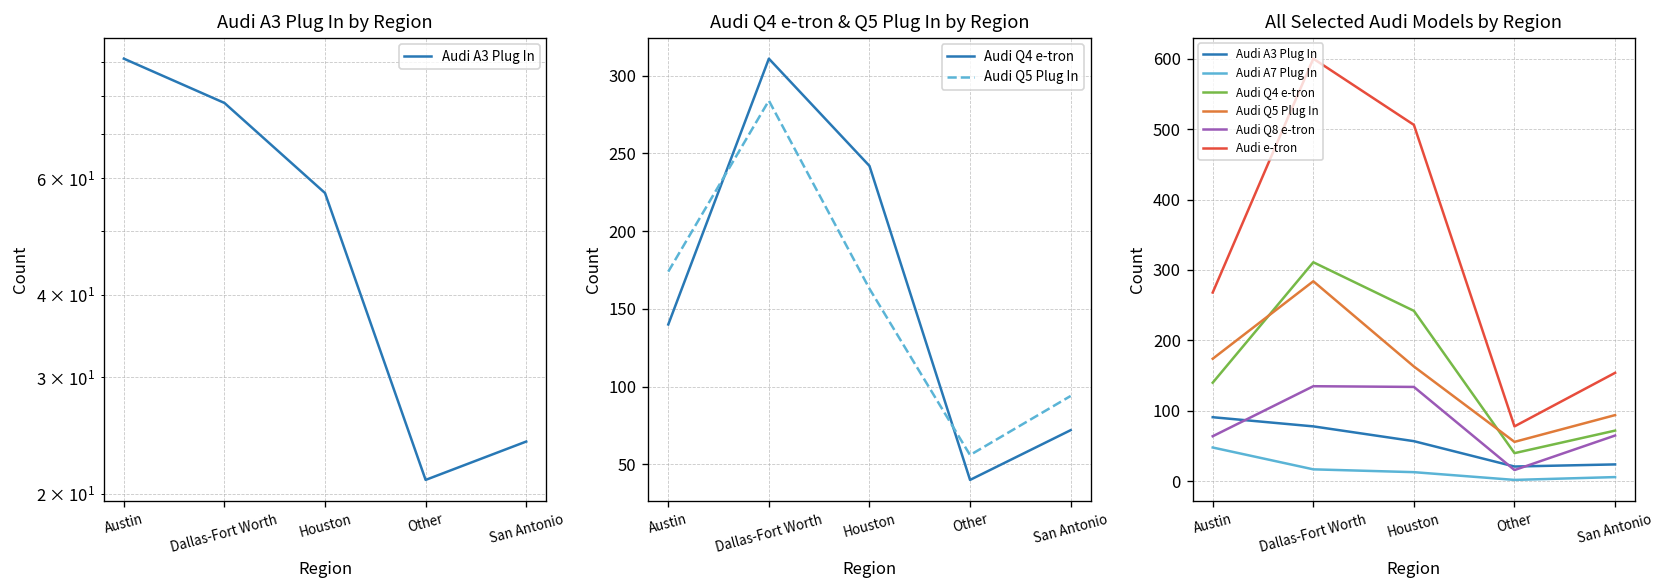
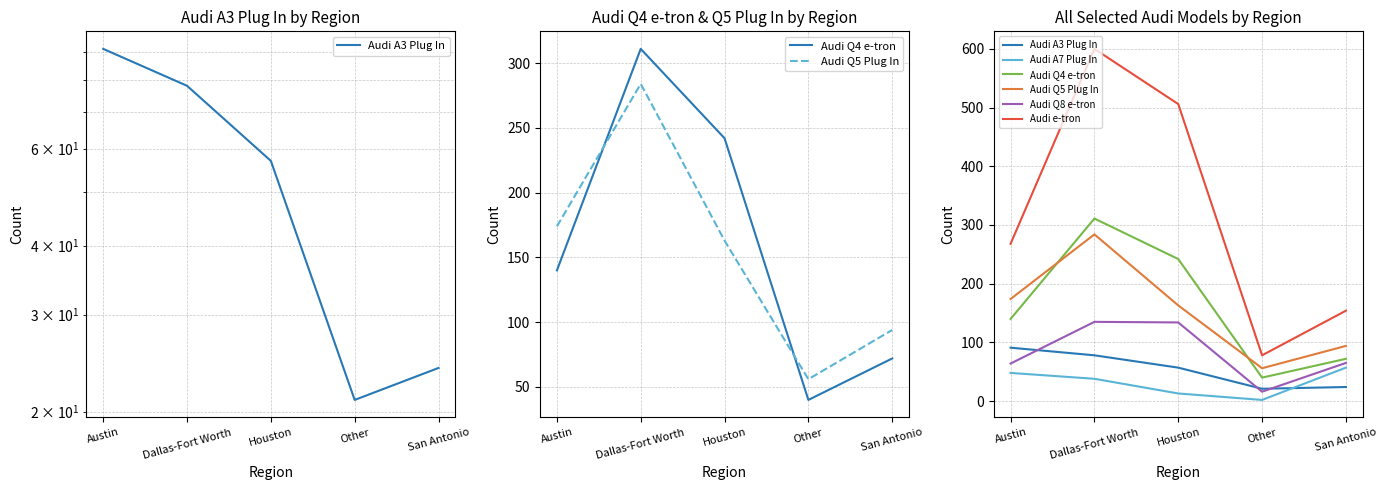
All Selected Audi Models by Region, Audi A7 Plug In, Dallas-Fort Worth: 20 -> 40
All Selected Audi Models by Region, Audi A7 Plug In, San Antonio: 10 -> 60
